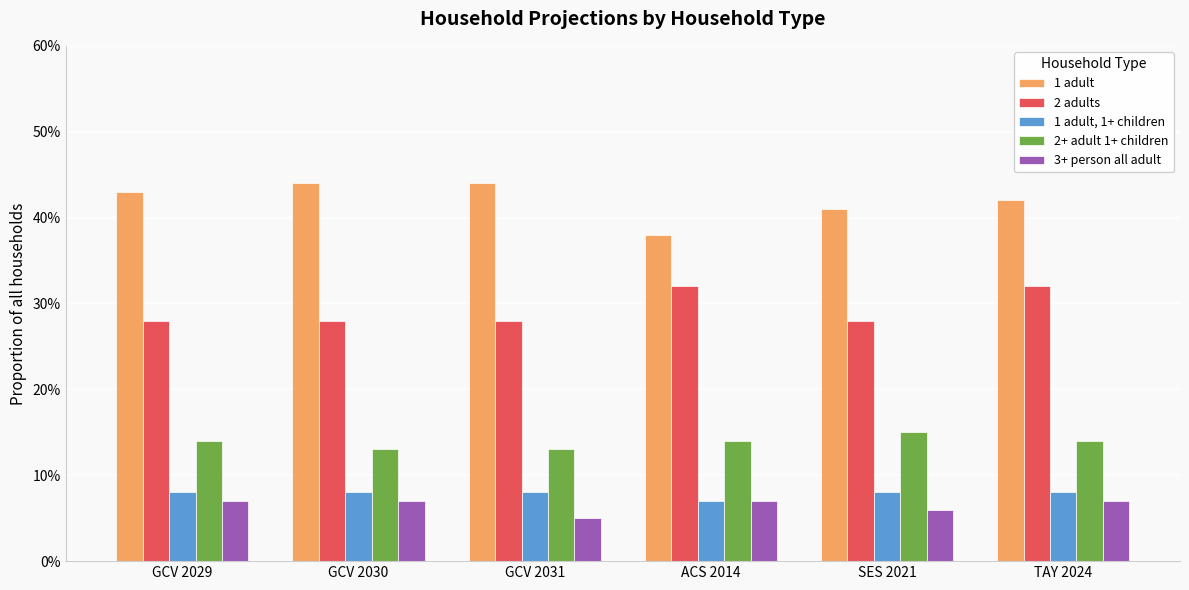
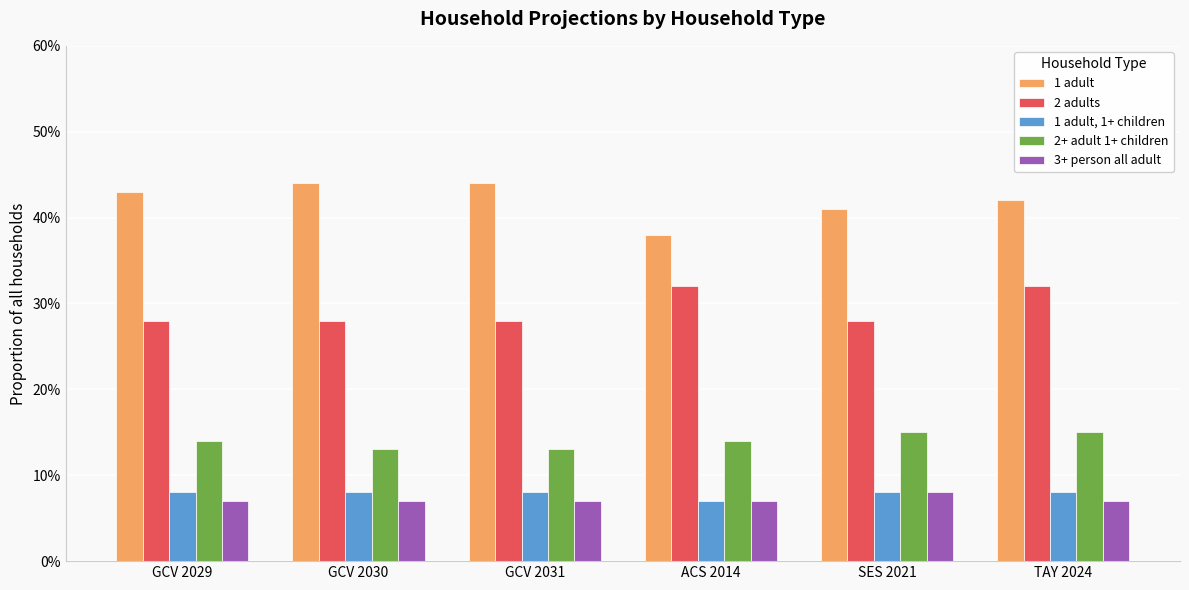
3+ person all adult, GCV 2031: 5% -> 7%
3+ person all adult, SES 2021: 6% -> 8%
2+ adult 1+ children, TAY 2024: 14% -> 15%
